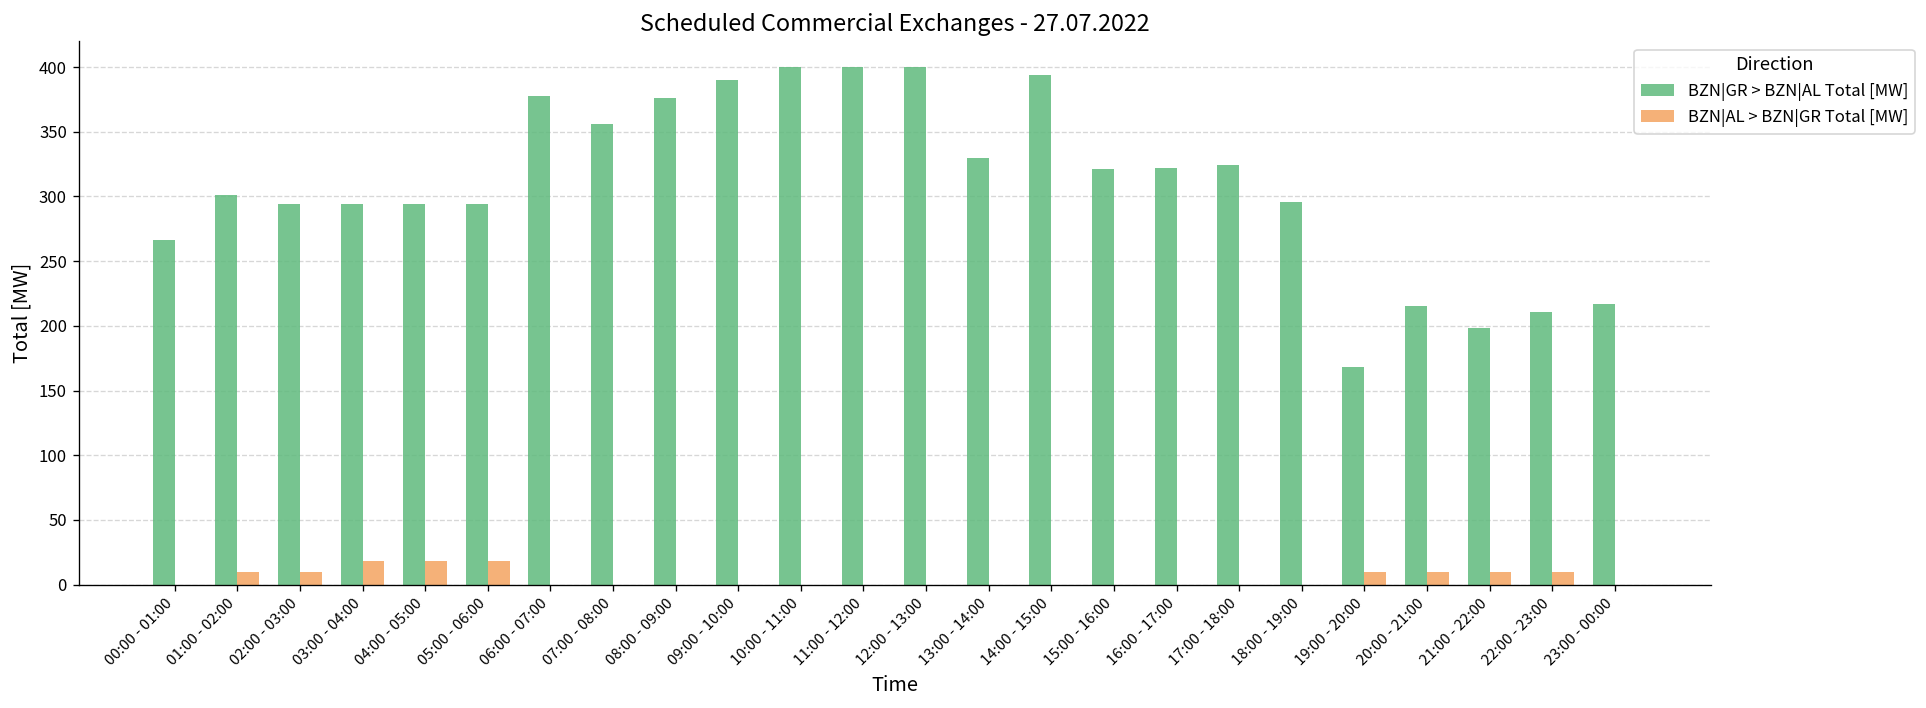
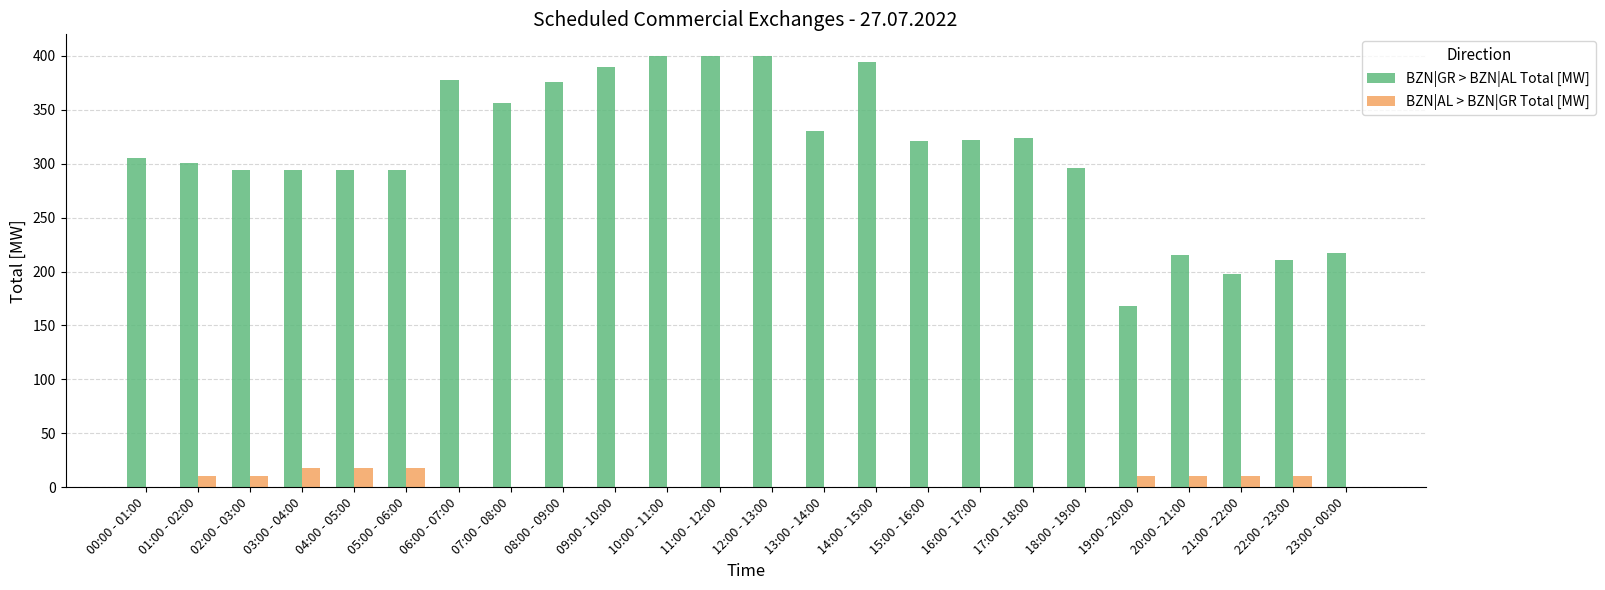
BZN|GR > BZN|AL Total [MW], 00:00 - 01:00: 266 -> 305
